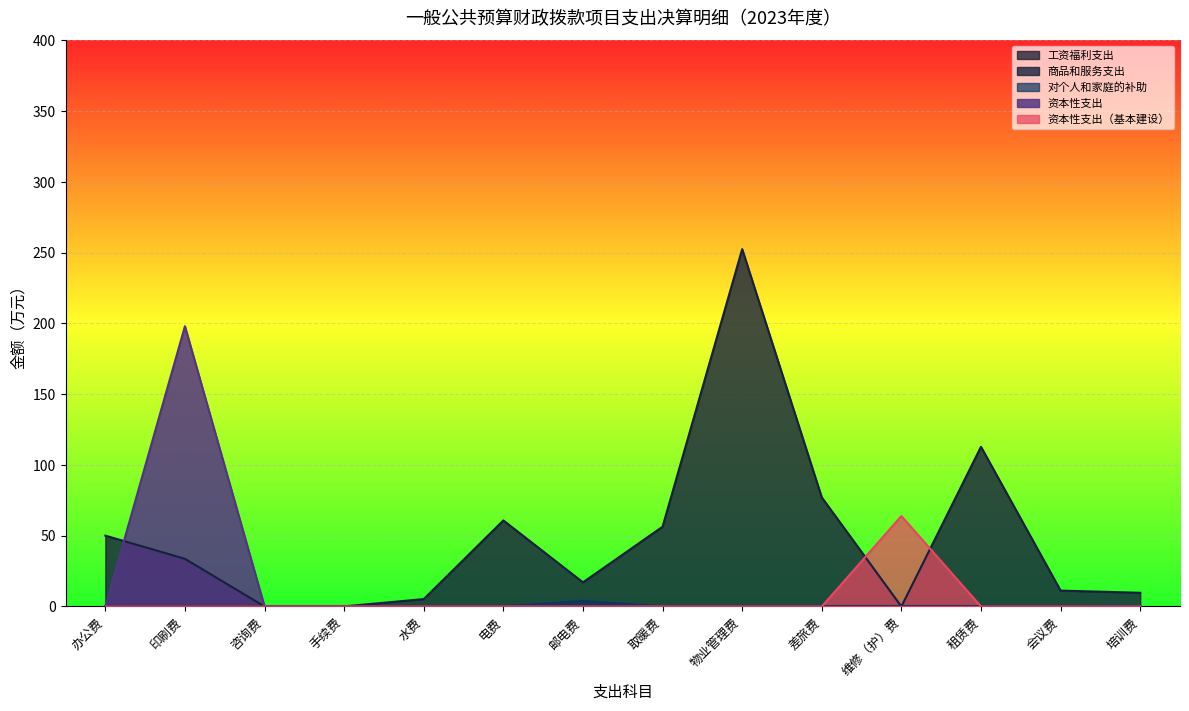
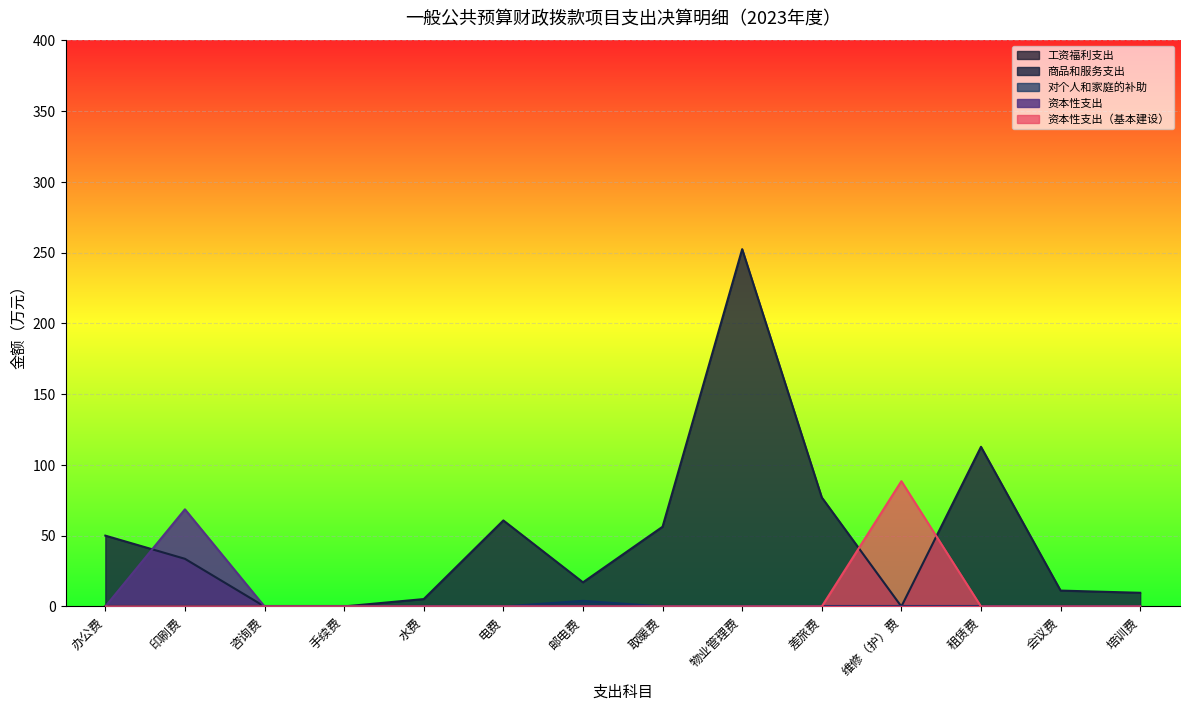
资本性支出, 印刷费: 198 -> 69
资本性支出（基本建设）, 维修（护）费: 64 -> 89
